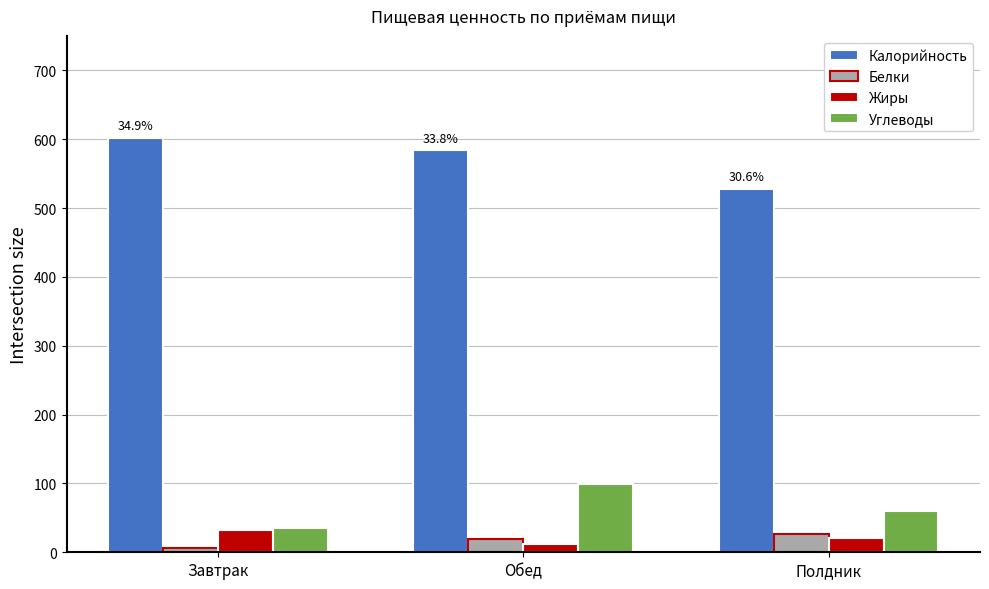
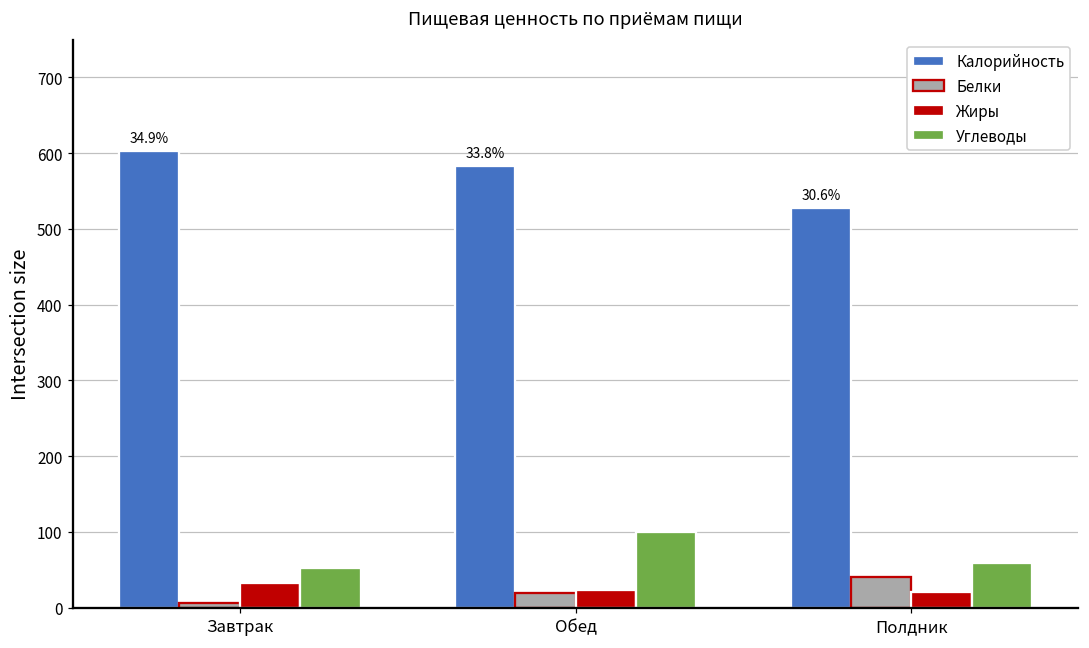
Углеводы, Завтрак: 40 -> 50
Жиры, Обед: 10 -> 20
Белки, Полдник: 30 -> 40
